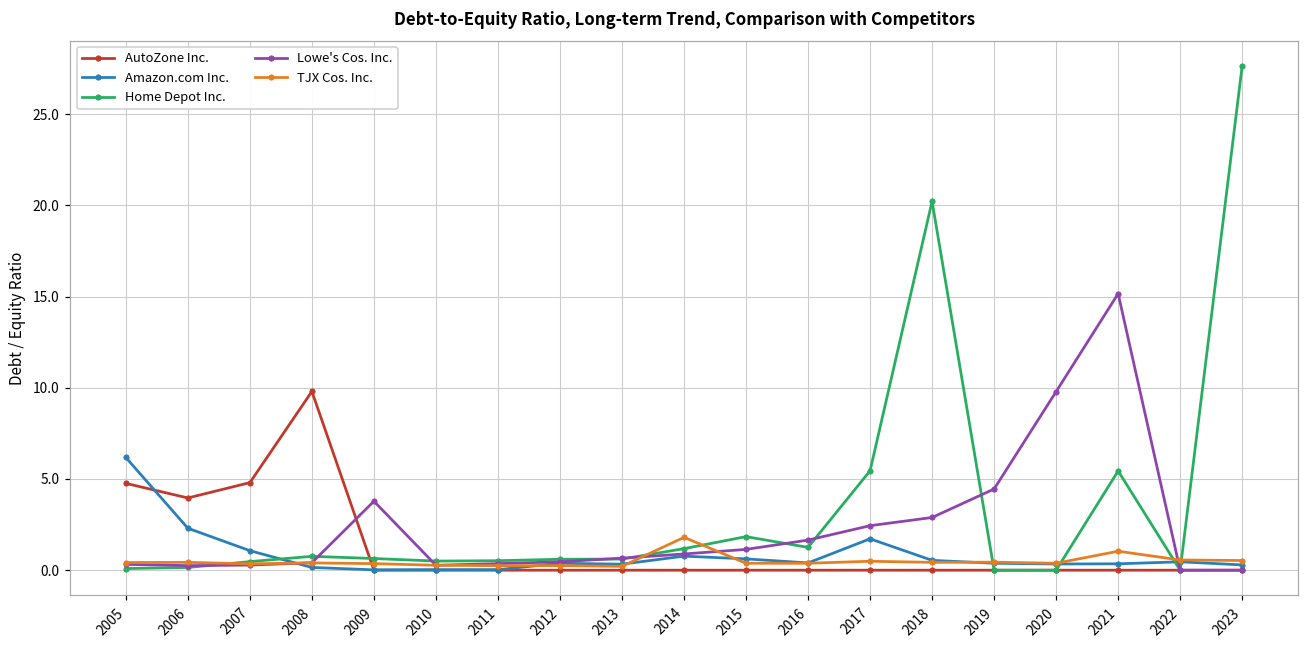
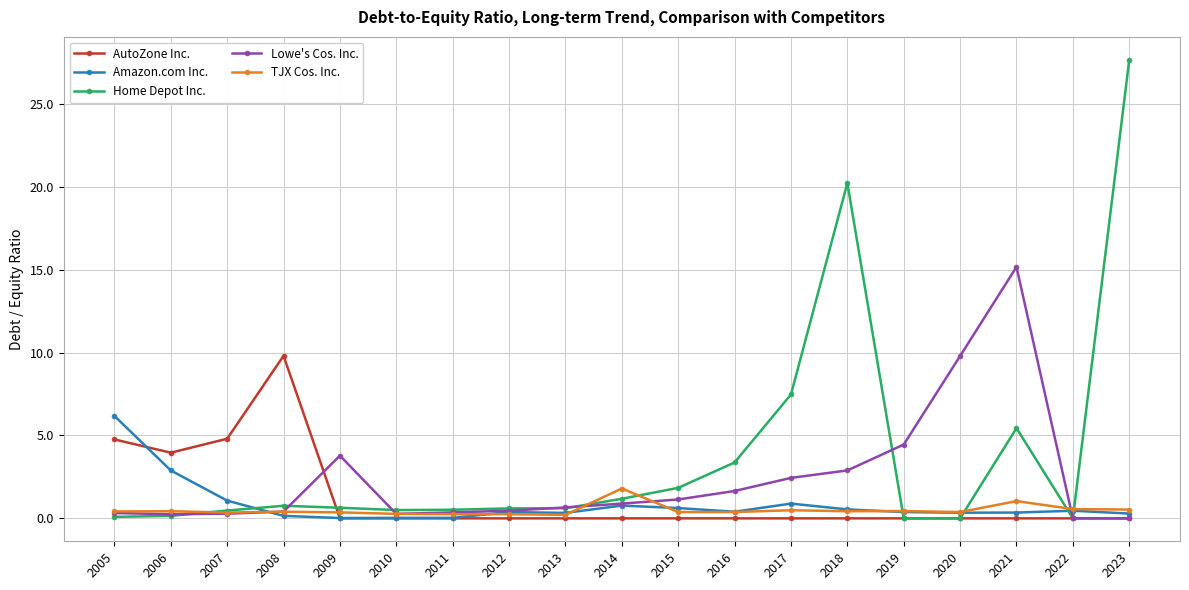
Amazon.com Inc., 2006: 2.3 -> 2.9
Home Depot Inc., 2016: 1.3 -> 3.4
Amazon.com Inc., 2017: 1.7 -> 0.9
Home Depot Inc., 2017: 5.5 -> 7.5
